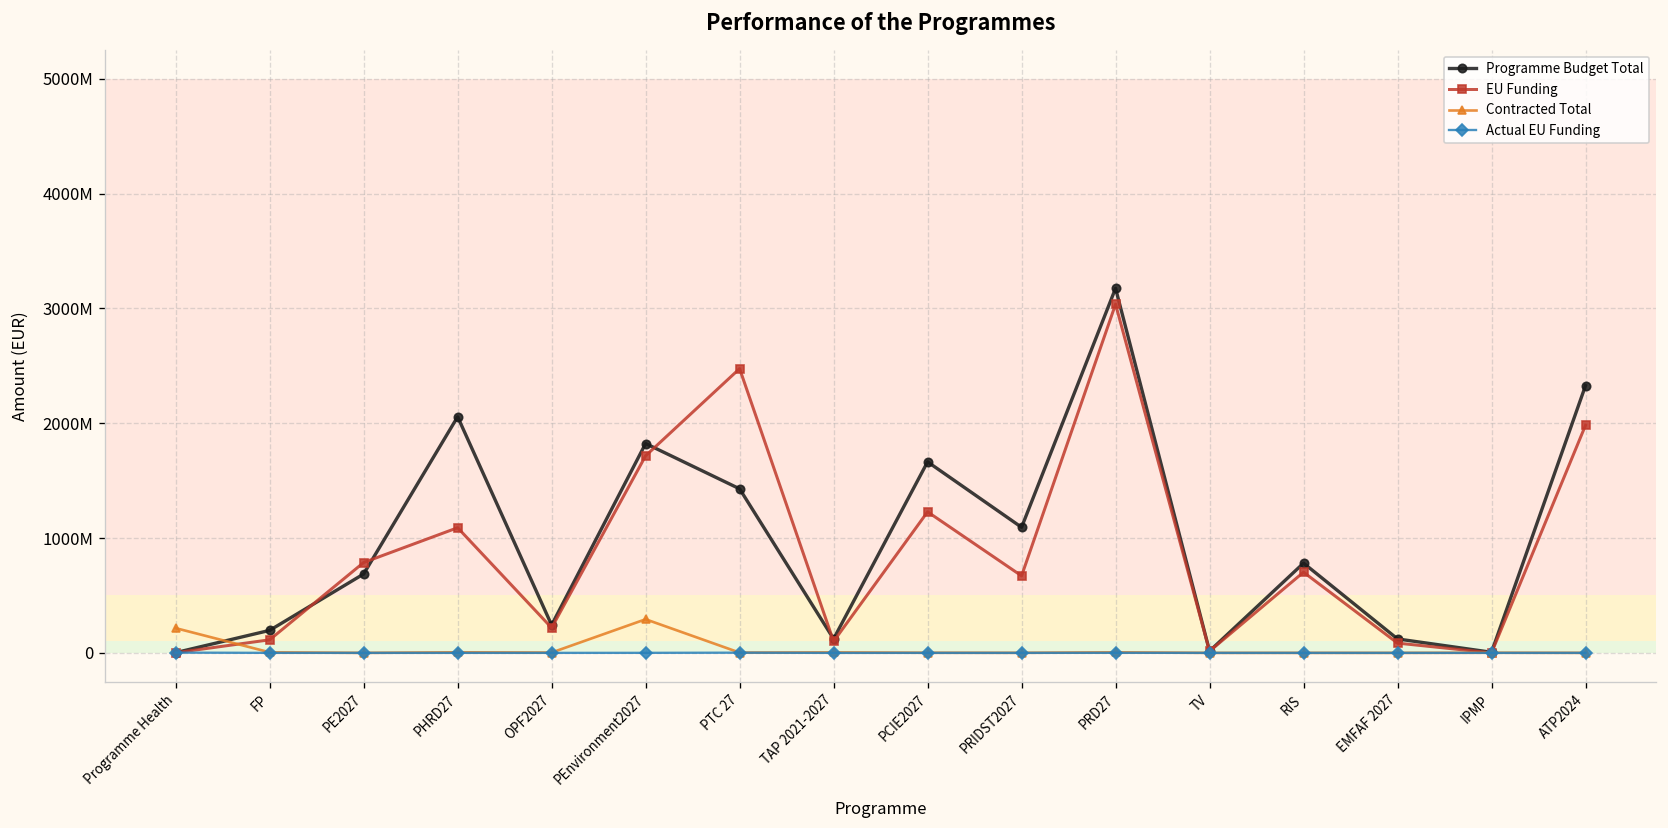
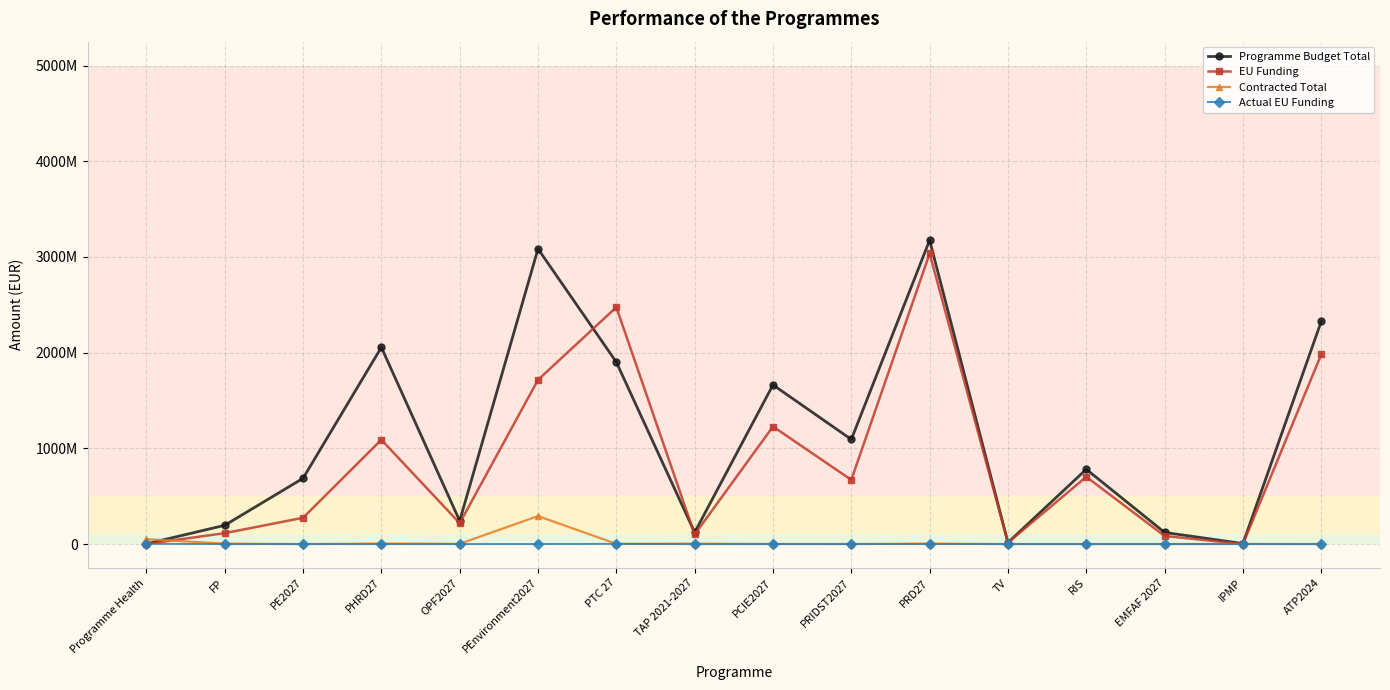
Contracted Total, Programme Health: 200000000 -> 100000000
EU Funding, PE2027: 800000000 -> 300000000
Programme Budget Total, PEnvironment2027: 1800000000 -> 3100000000
Programme Budget Total, PTC 27: 1400000000 -> 1900000000
